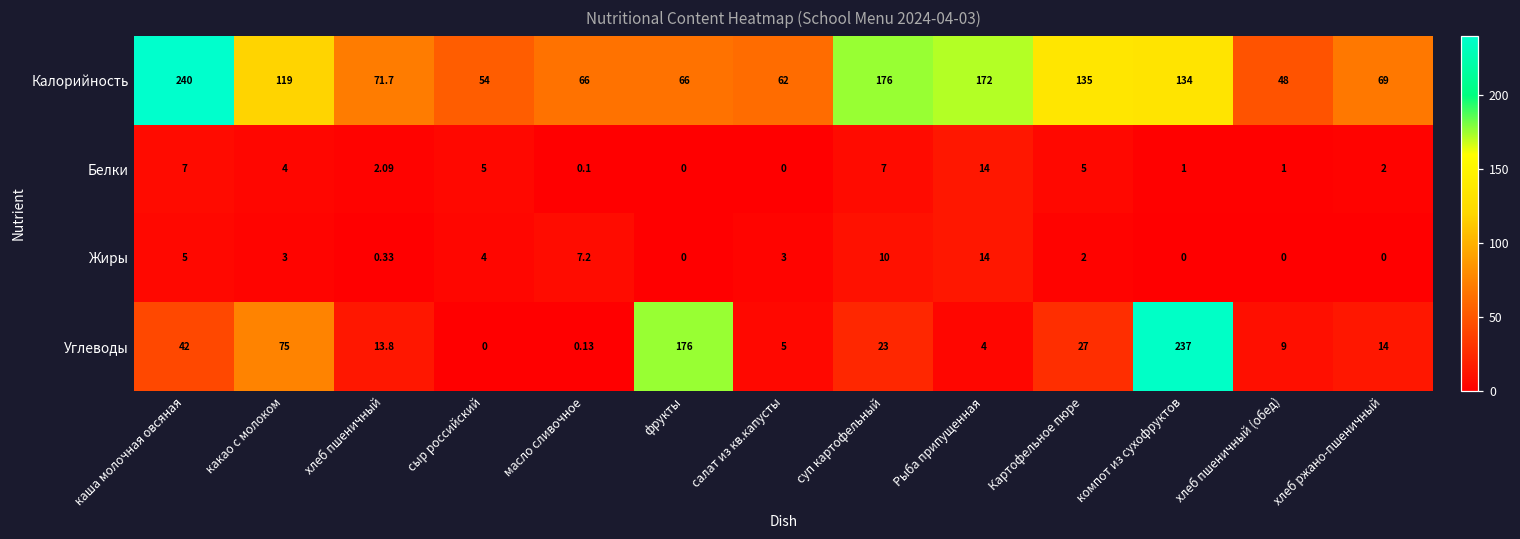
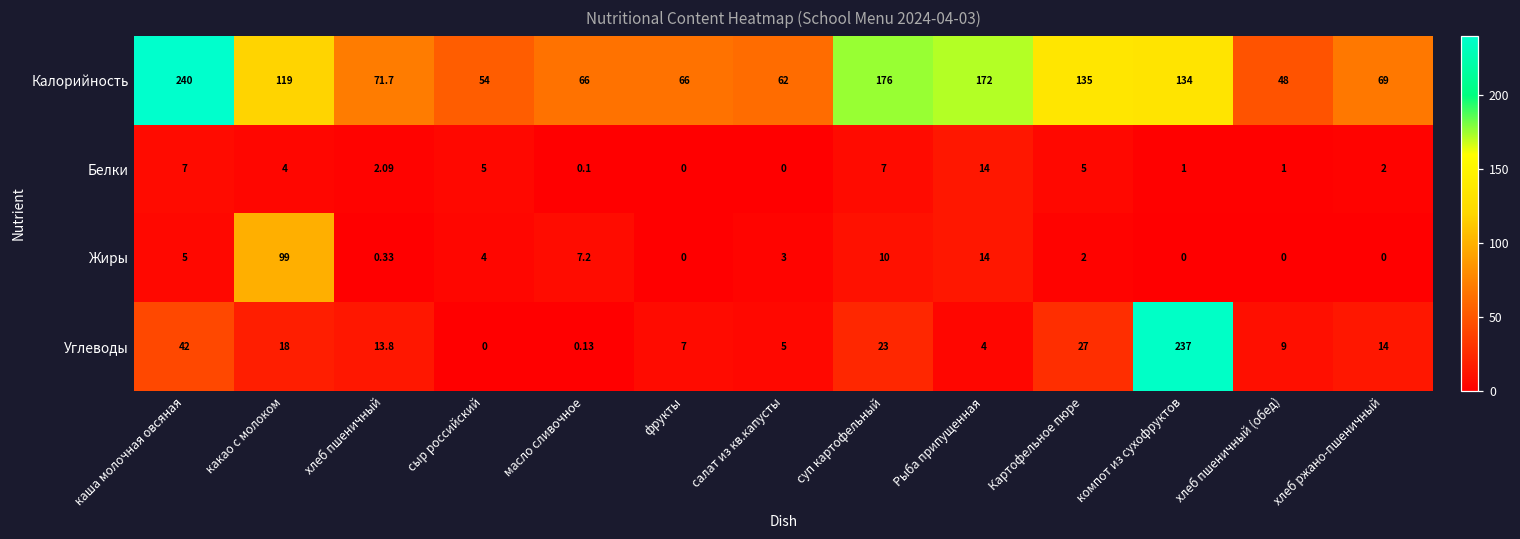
Жиры, какао с молоком: 3 -> 99
Углеводы, какао с молоком: 75 -> 18
Углеводы, фрукты: 176 -> 7
